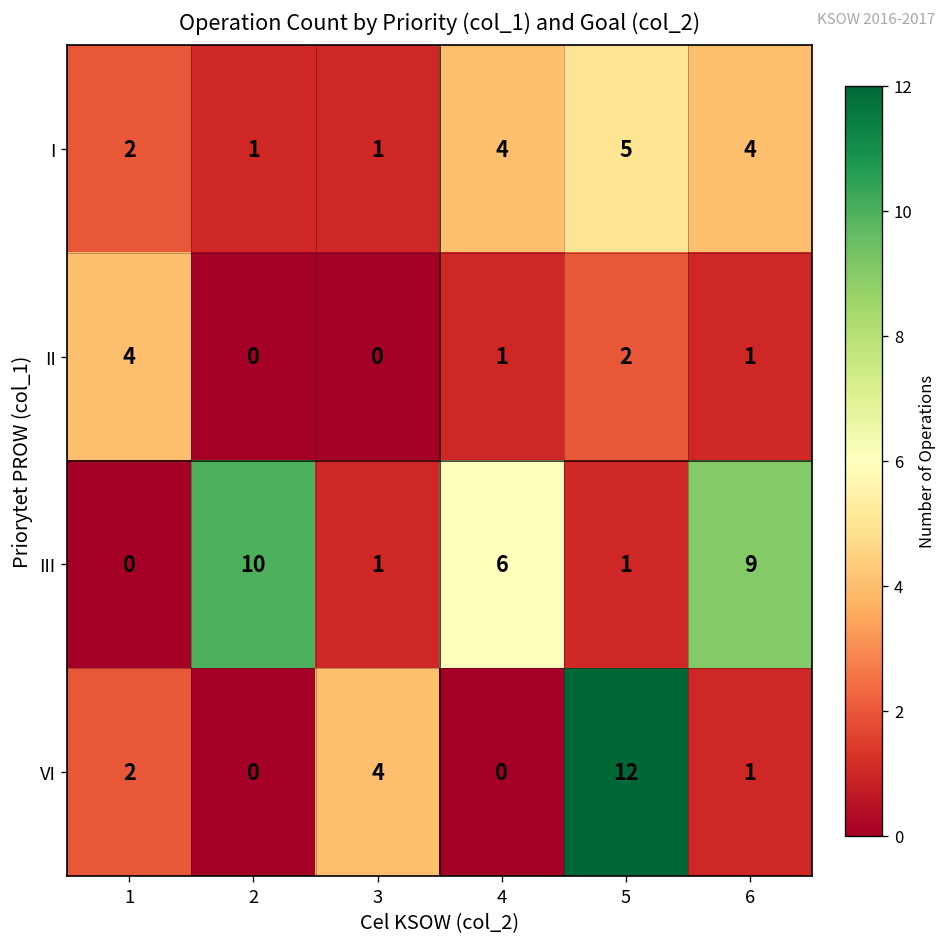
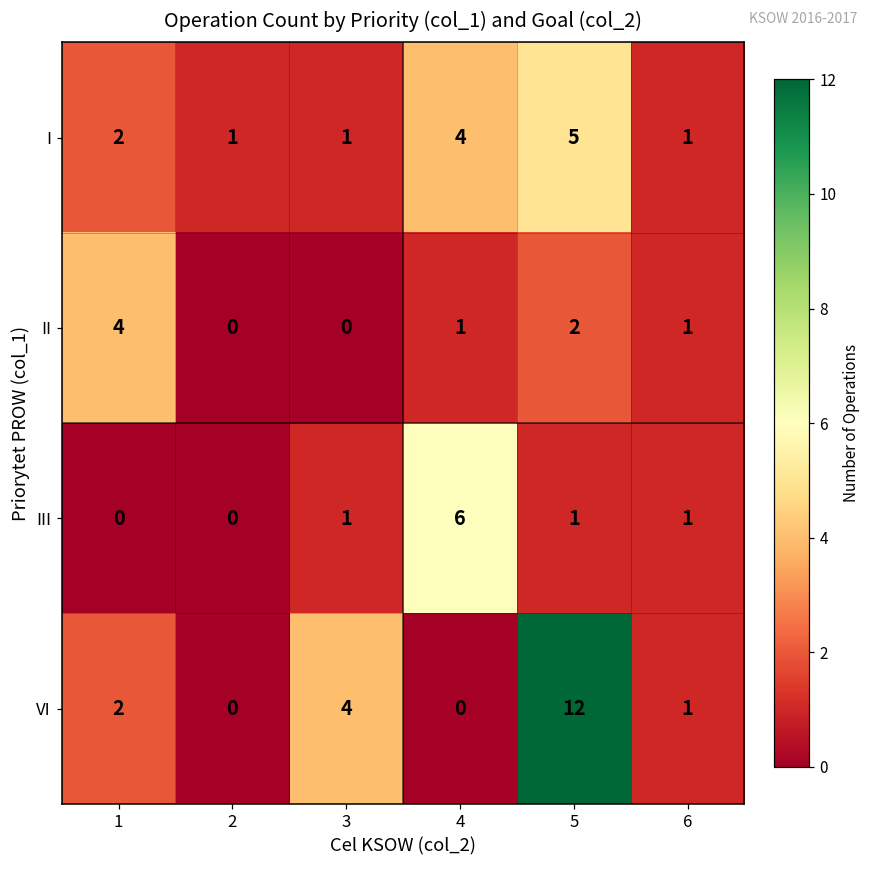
I, 6: 4 -> 1
III, 2: 10 -> 0
III, 6: 9 -> 1
